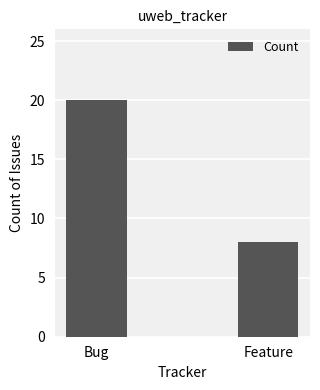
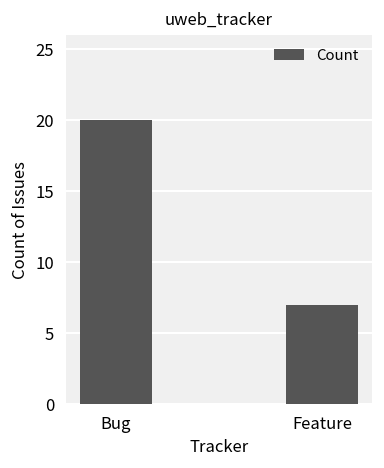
Feature: 8 -> 7
